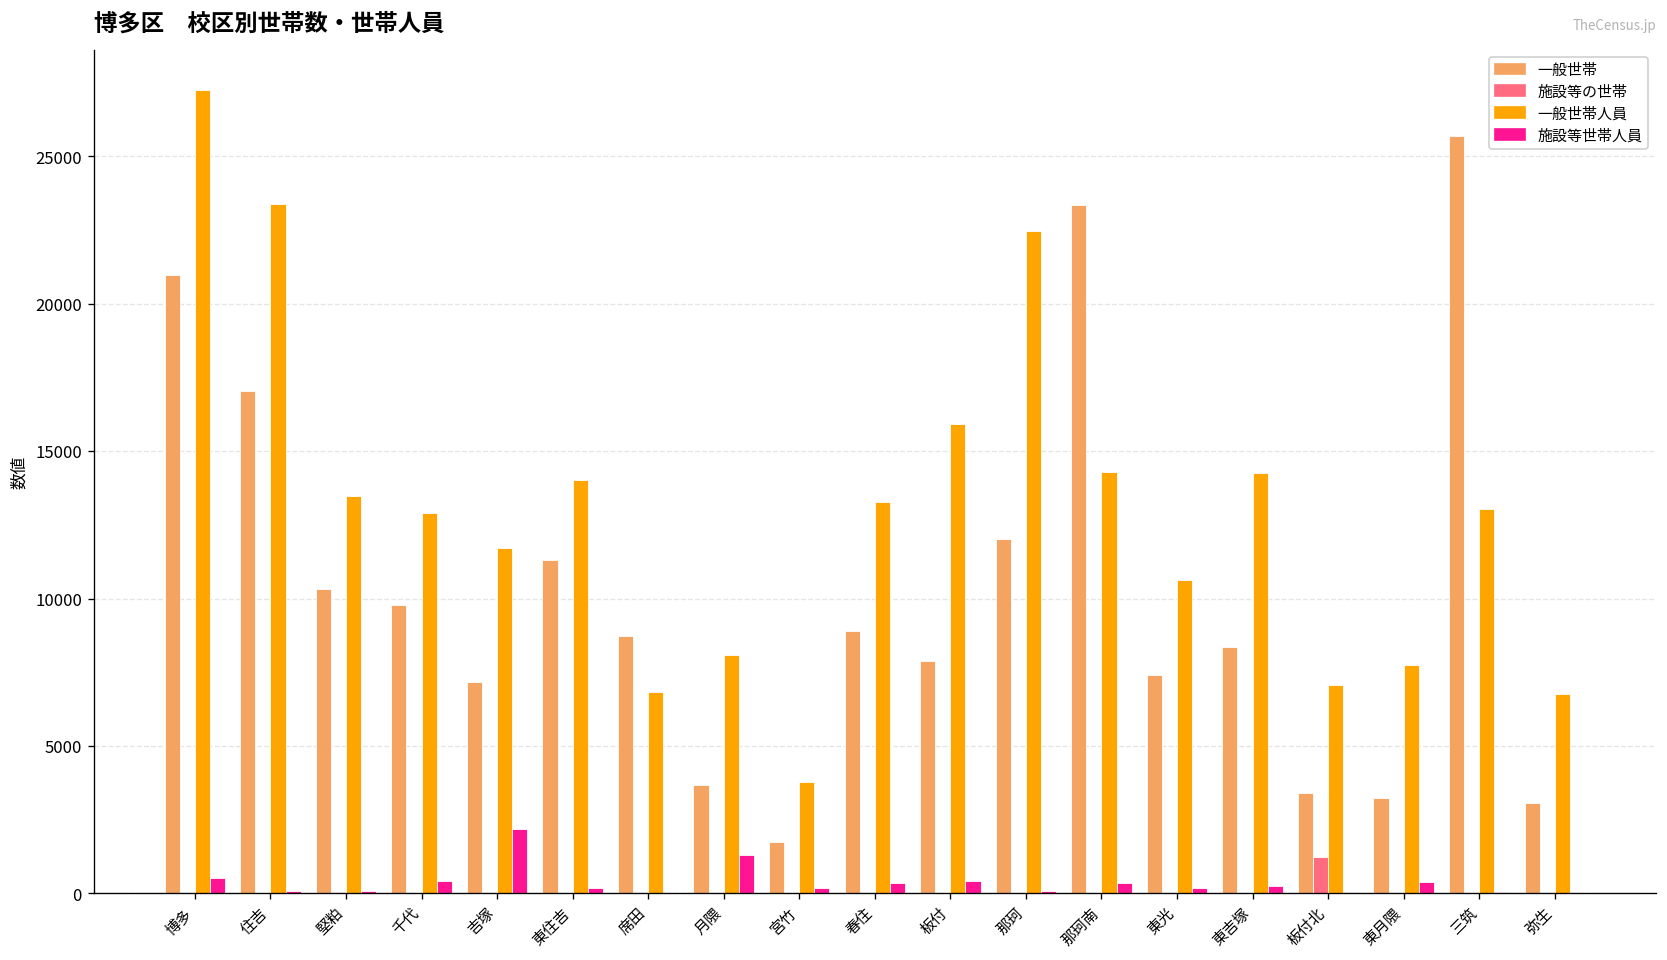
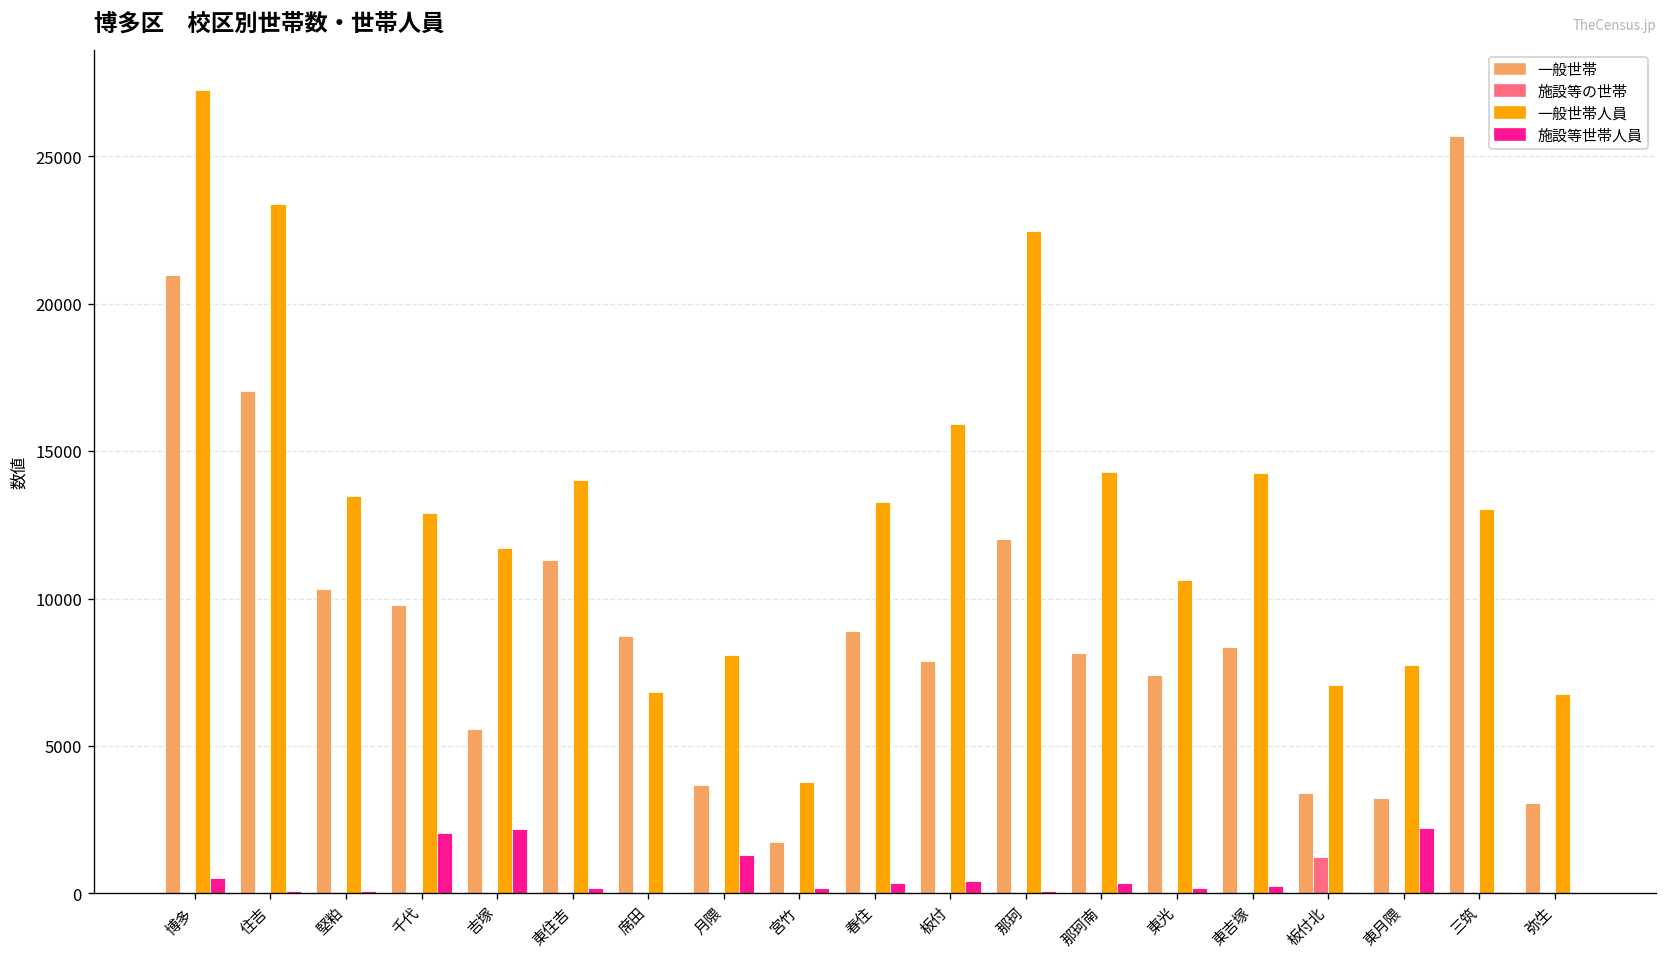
施設等世帯人員, 千代: 400 -> 2100
一般世帯, 吉塚: 7200 -> 5600
一般世帯, 那珂南: 23400 -> 8200
施設等世帯人員, 東月隈: 400 -> 2200
